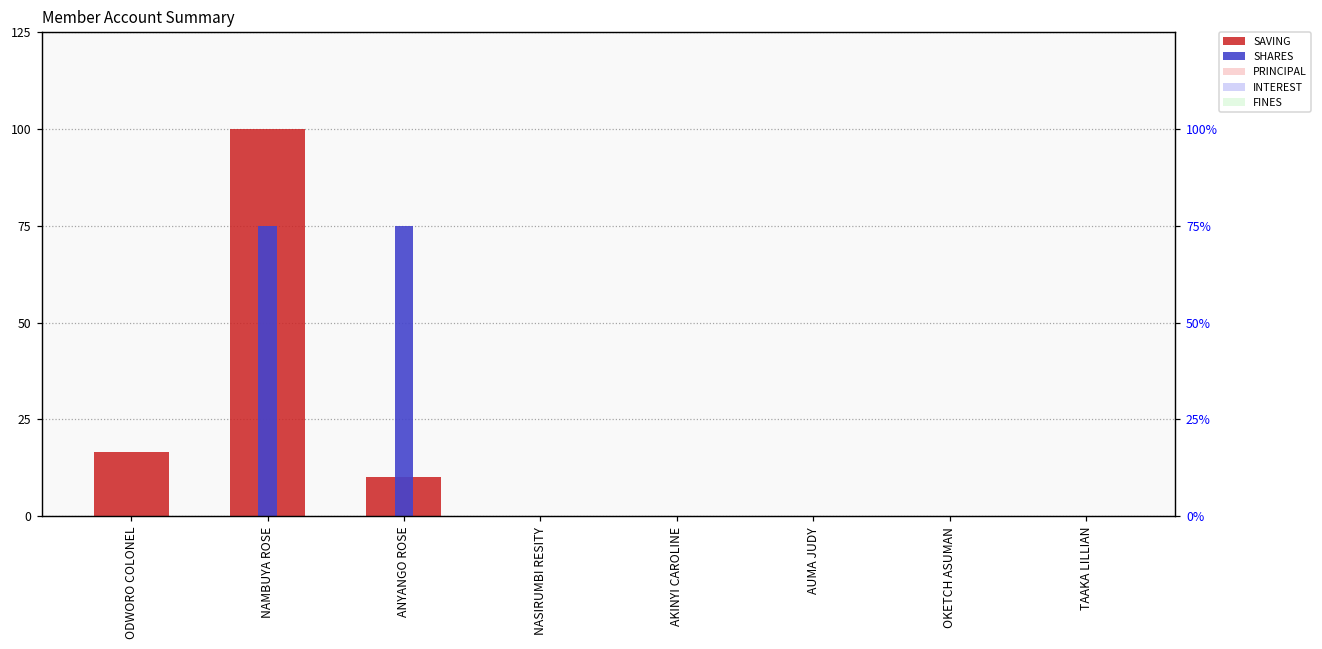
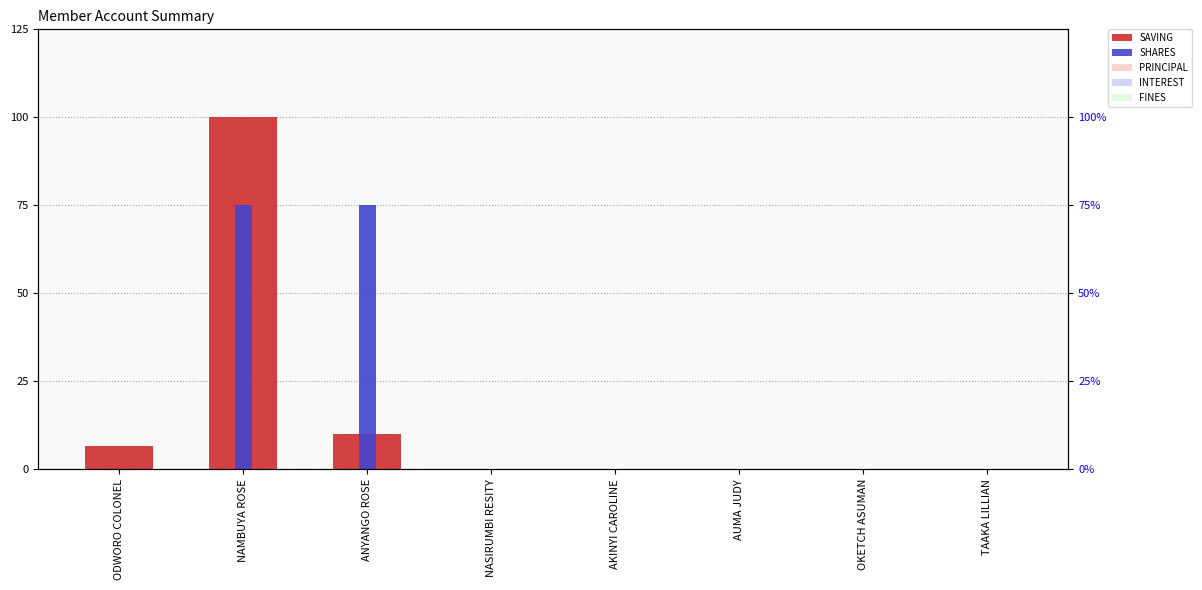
SAVING, ODWORO COLONEL: 17 -> 7
